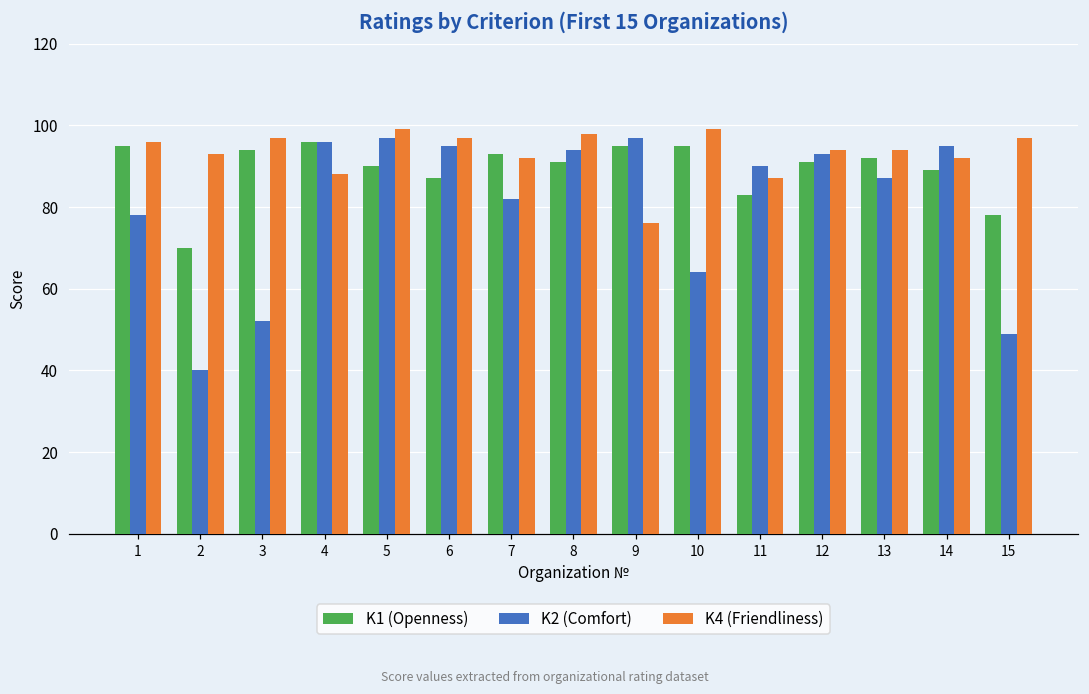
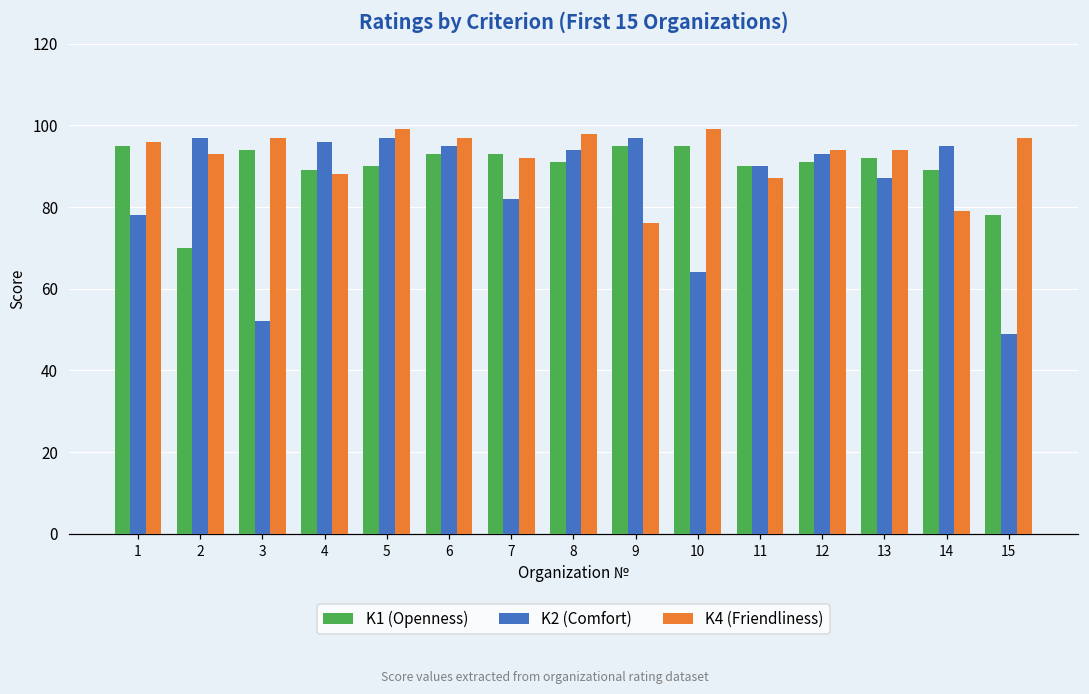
K2 (Comfort), 2: 40 -> 97
K1 (Openness), 4: 96 -> 89
K1 (Openness), 6: 87 -> 93
K1 (Openness), 11: 83 -> 90
K4 (Friendliness), 14: 92 -> 79
